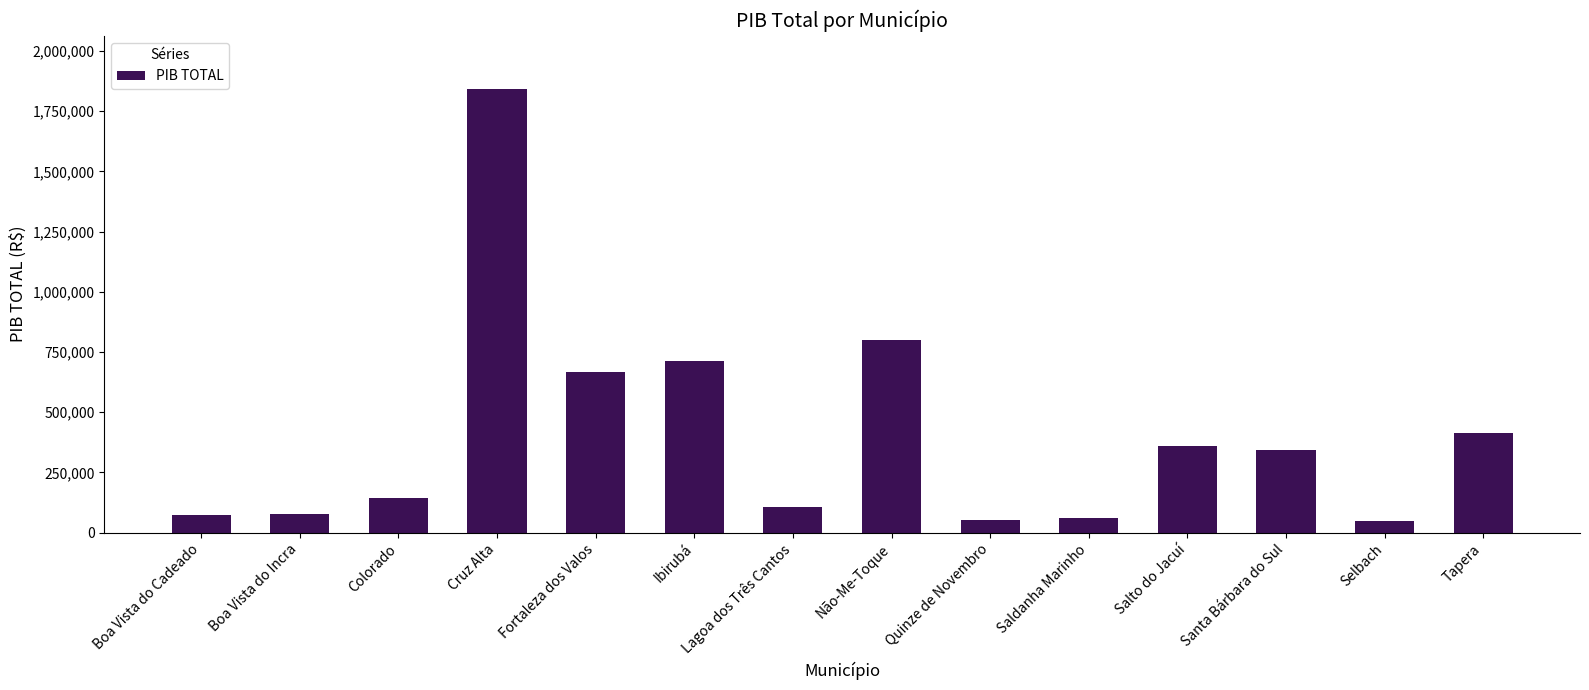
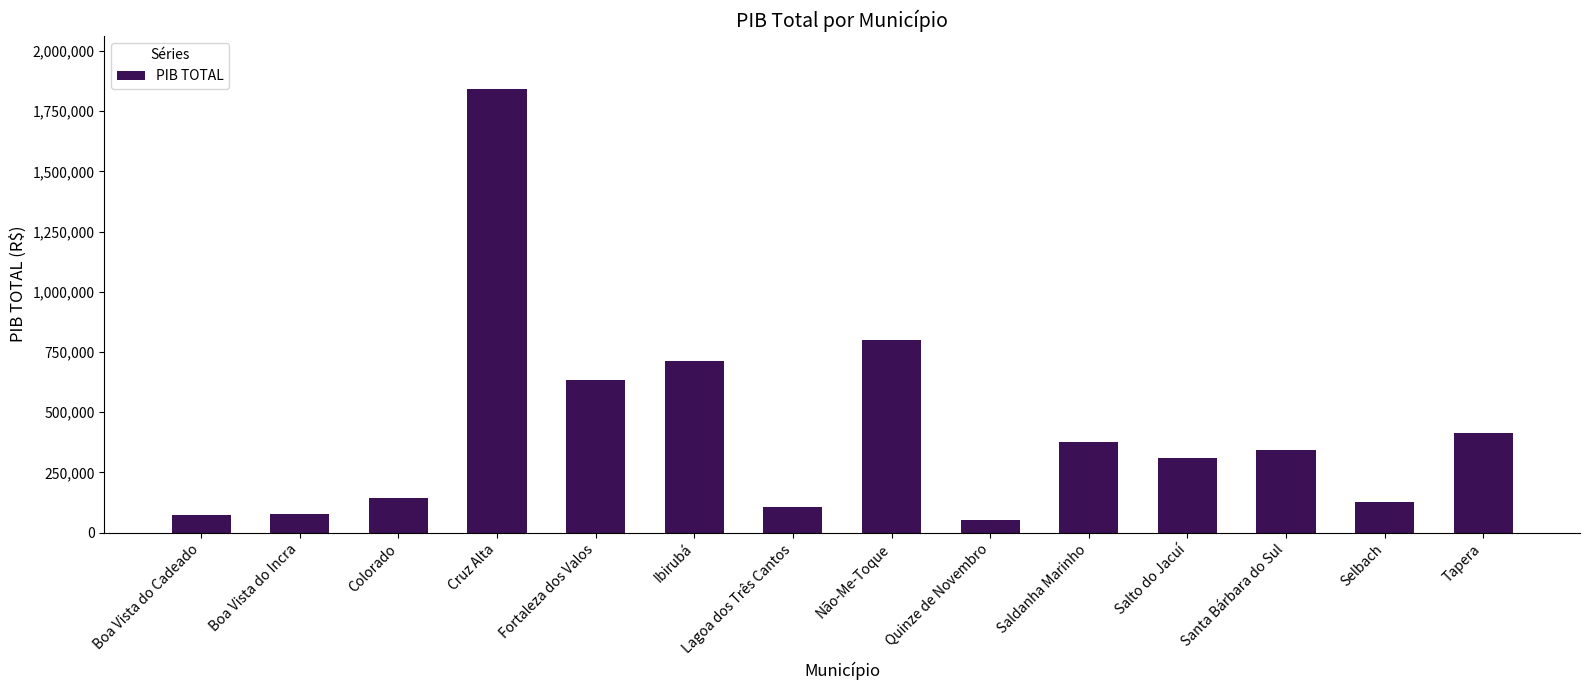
Fortaleza dos Valos: 670,000 -> 630,000
Saldanha Marinho: 60,000 -> 380,000
Salto do Jacuí: 360,000 -> 310,000
Selbach: 50,000 -> 130,000
